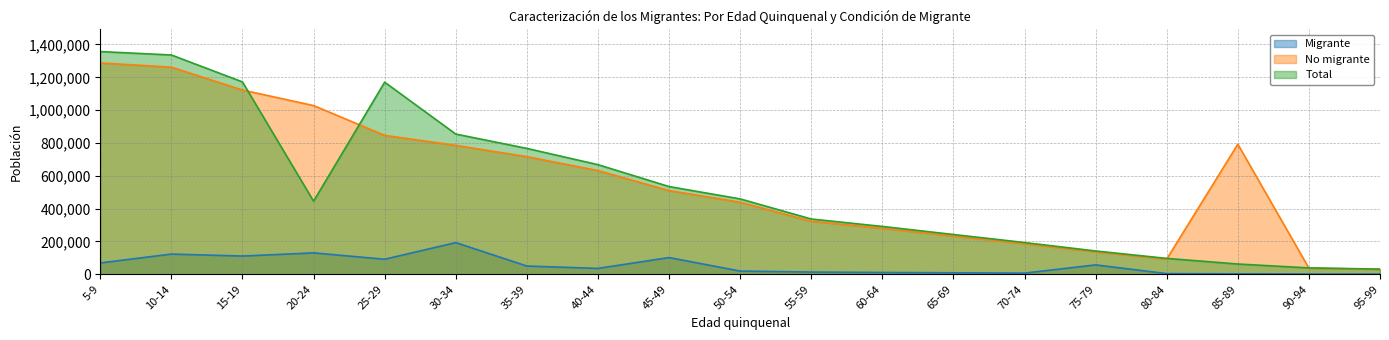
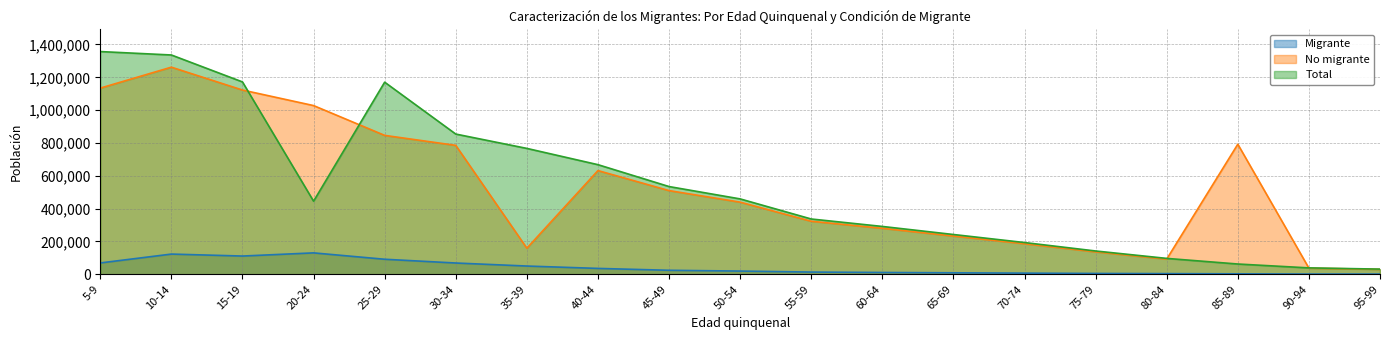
No migrante, 5-9: 1,290,000 -> 1,130,000
Migrante, 30-34: 190,000 -> 70,000
No migrante, 35-39: 720,000 -> 160,000
Migrante, 45-49: 100,000 -> 20,000
Migrante, 75-79: 60,000 -> 10,000
